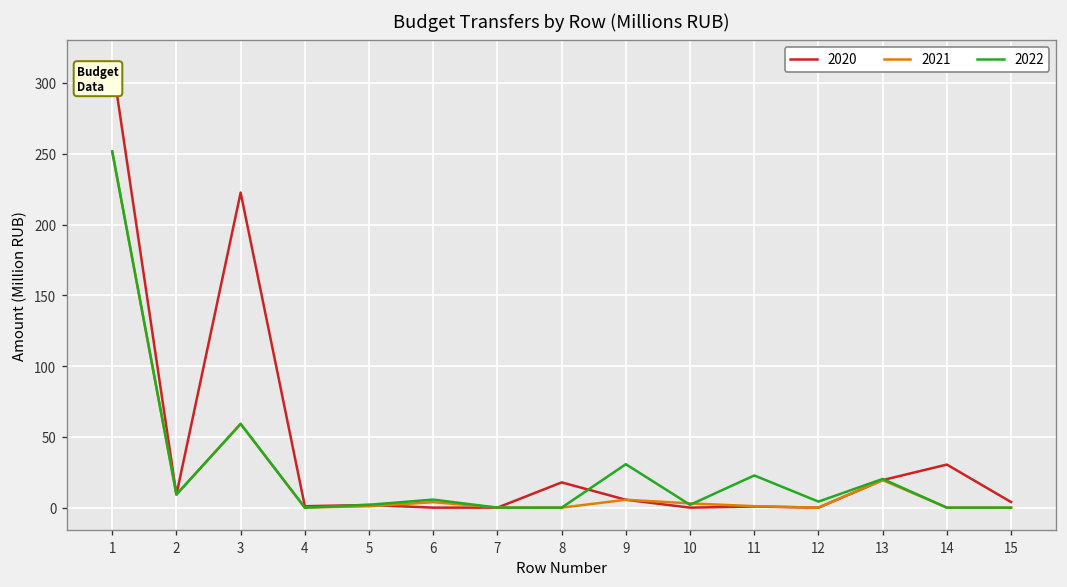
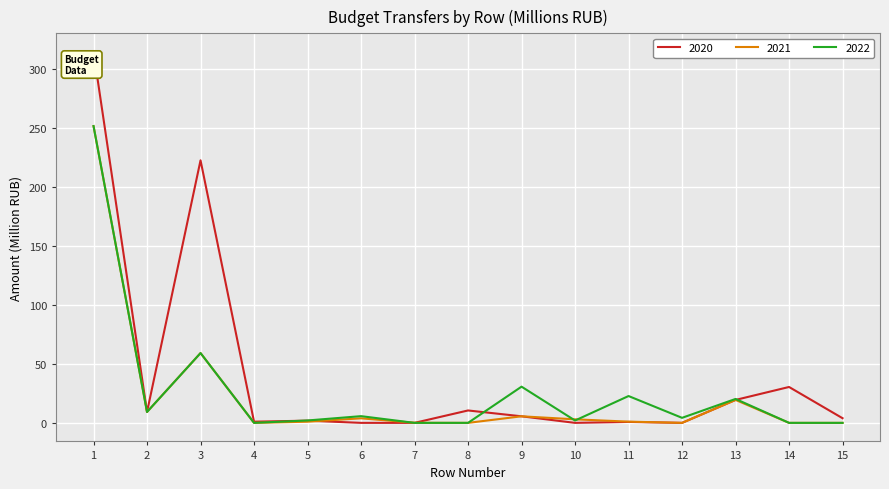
2020, 8: 18 -> 11
